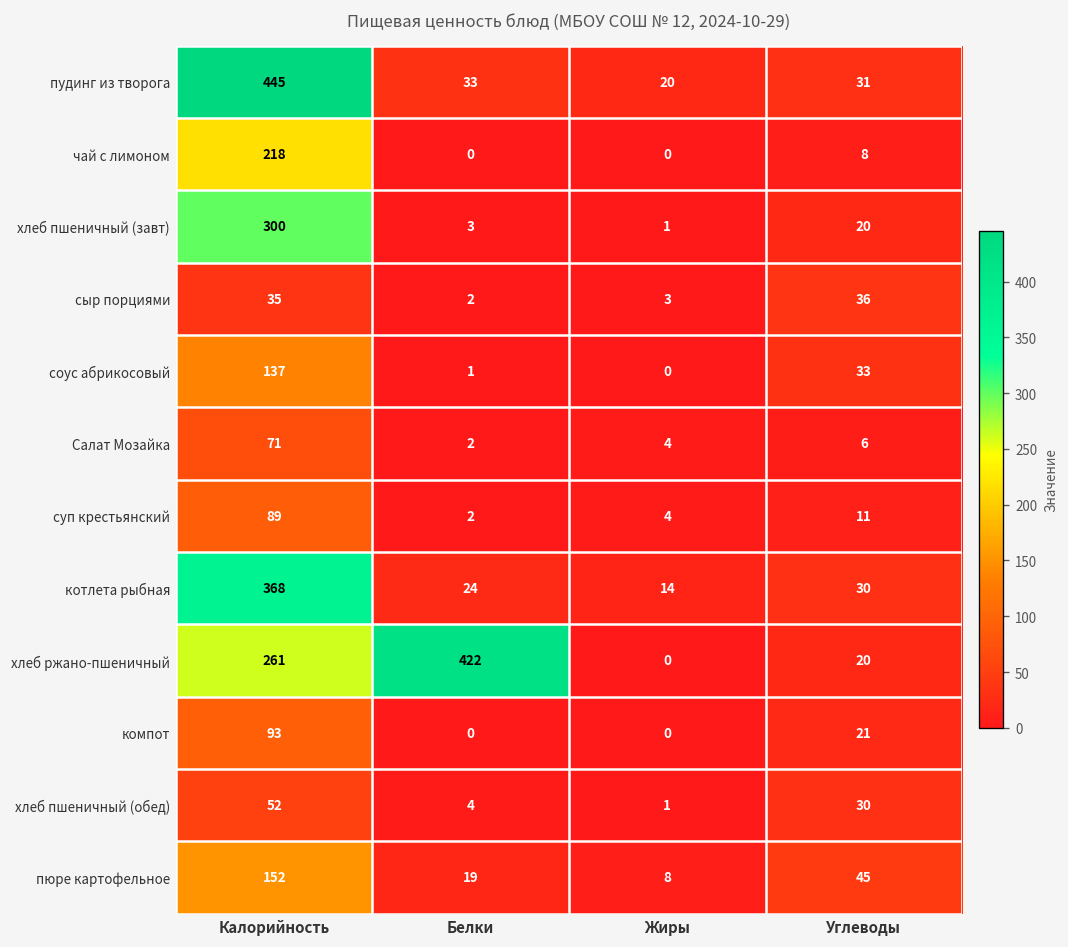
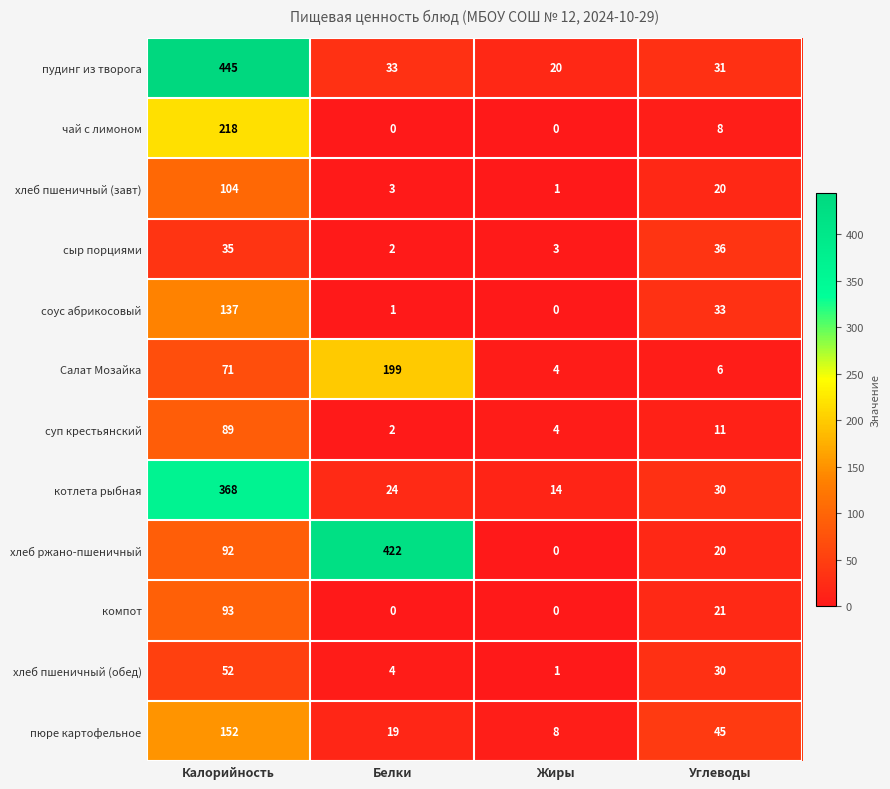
хлеб пшеничный (завт), Калорийность: 300 -> 104
Салат Мозайка, Белки: 2 -> 199
хлеб ржано-пшеничный, Калорийность: 261 -> 92
